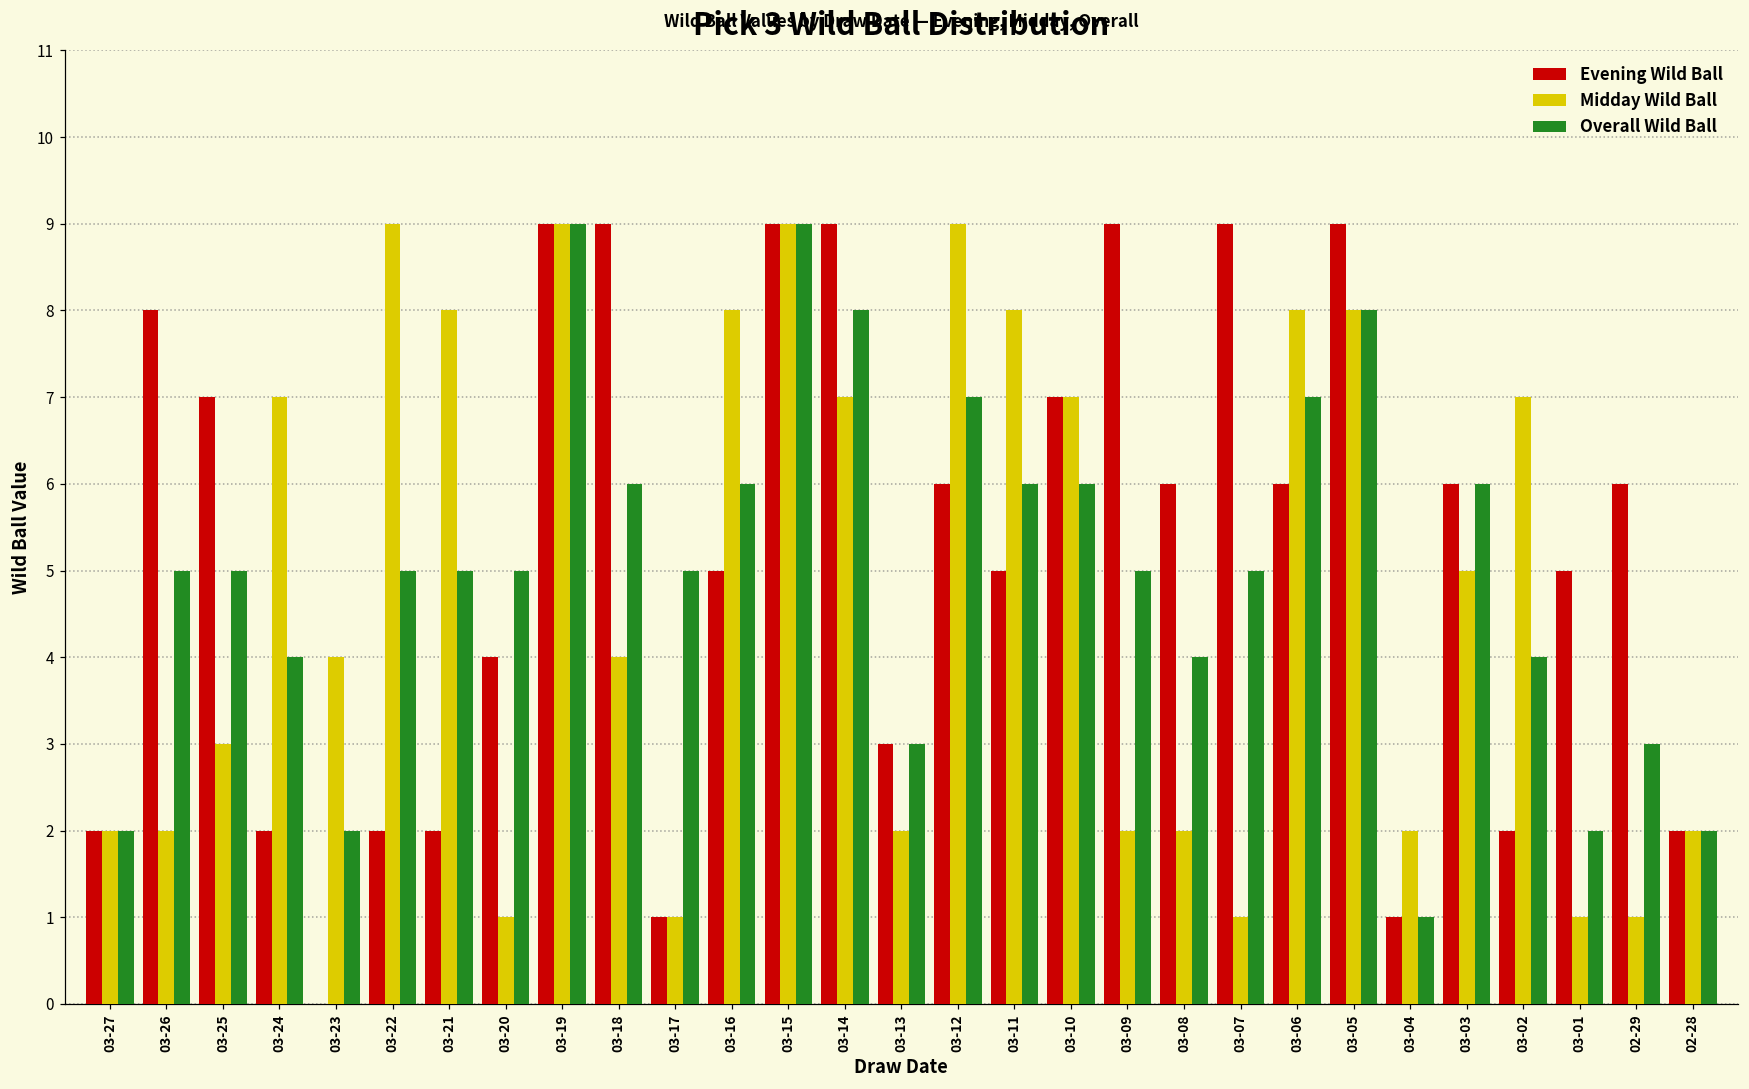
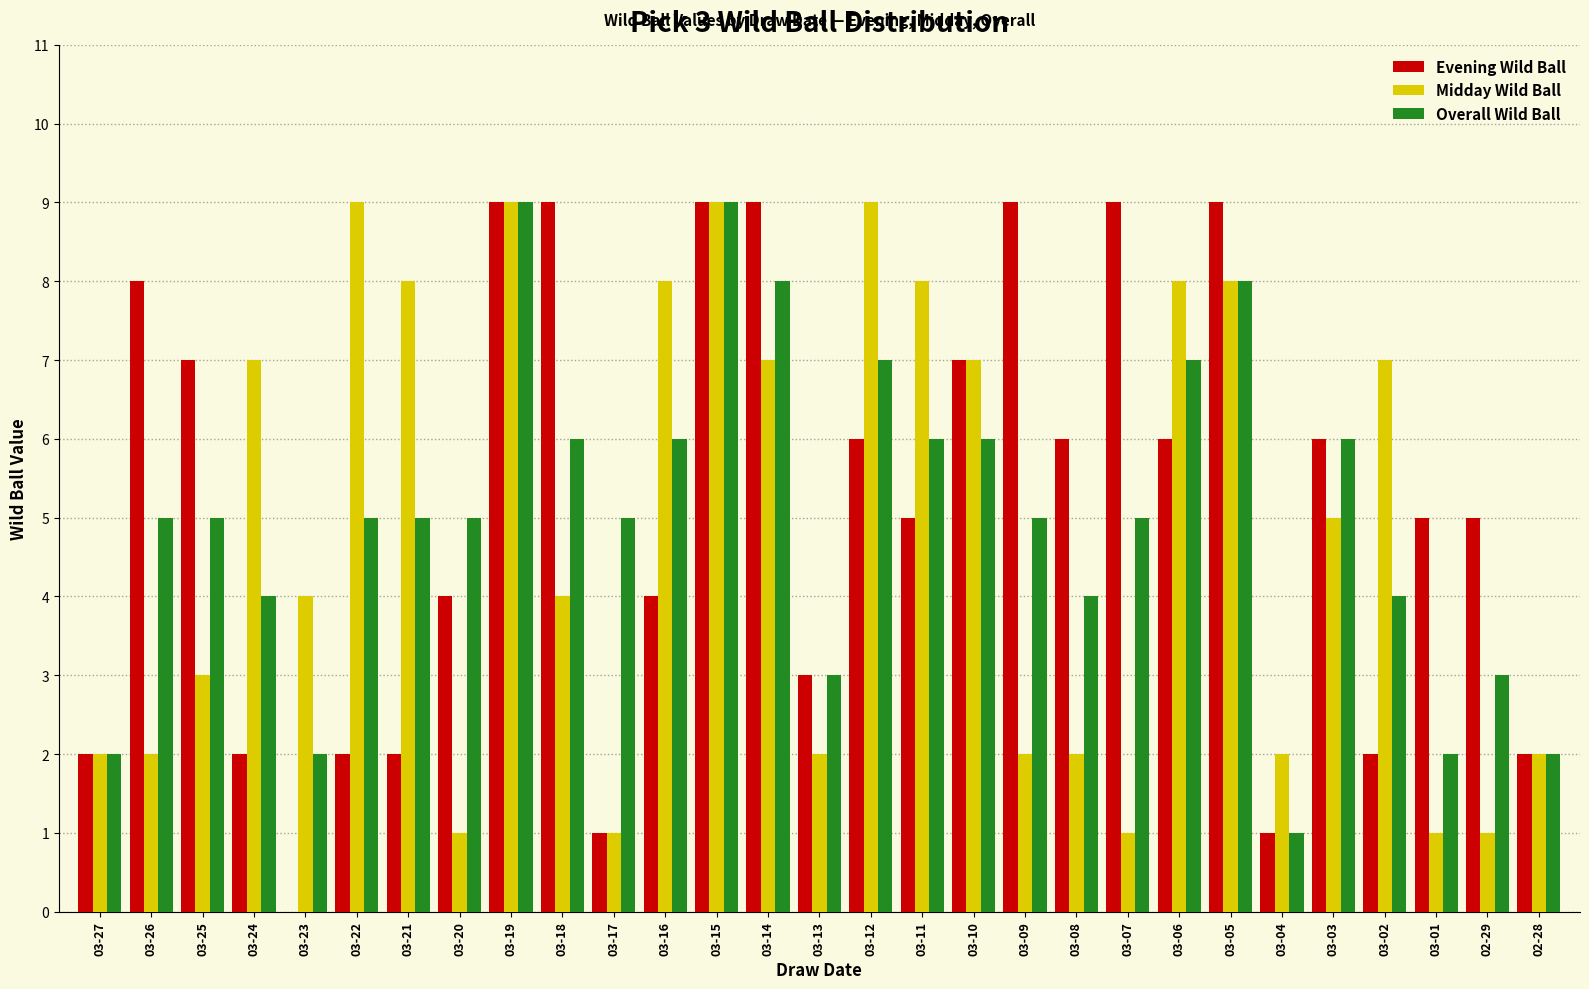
Evening Wild Ball, 03-16: 5 -> 4
Evening Wild Ball, 02-29: 6 -> 5
